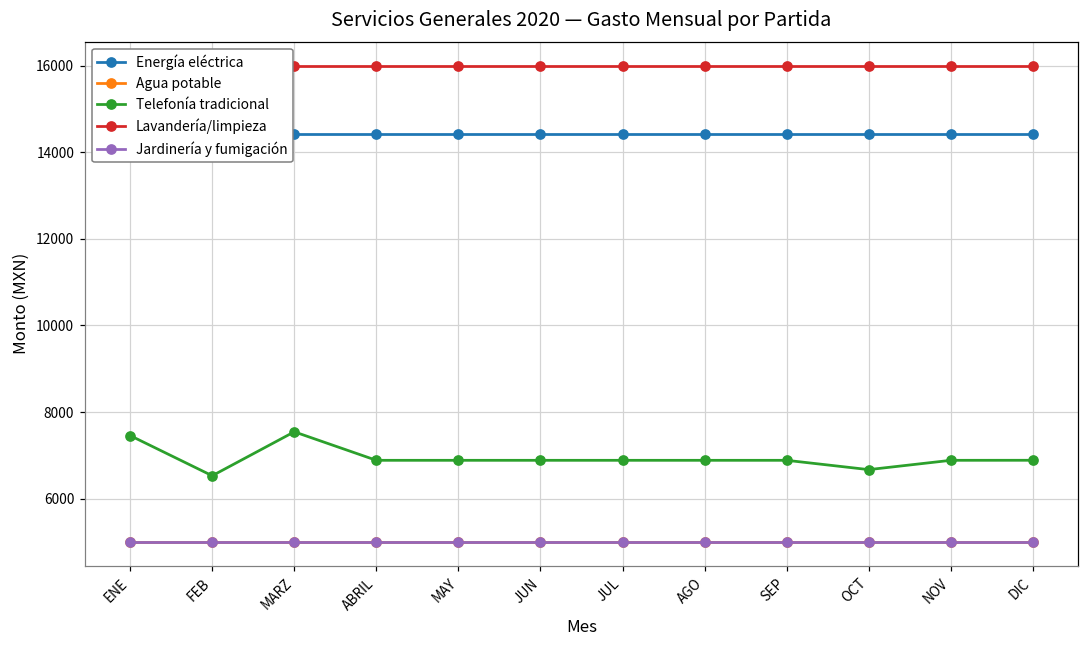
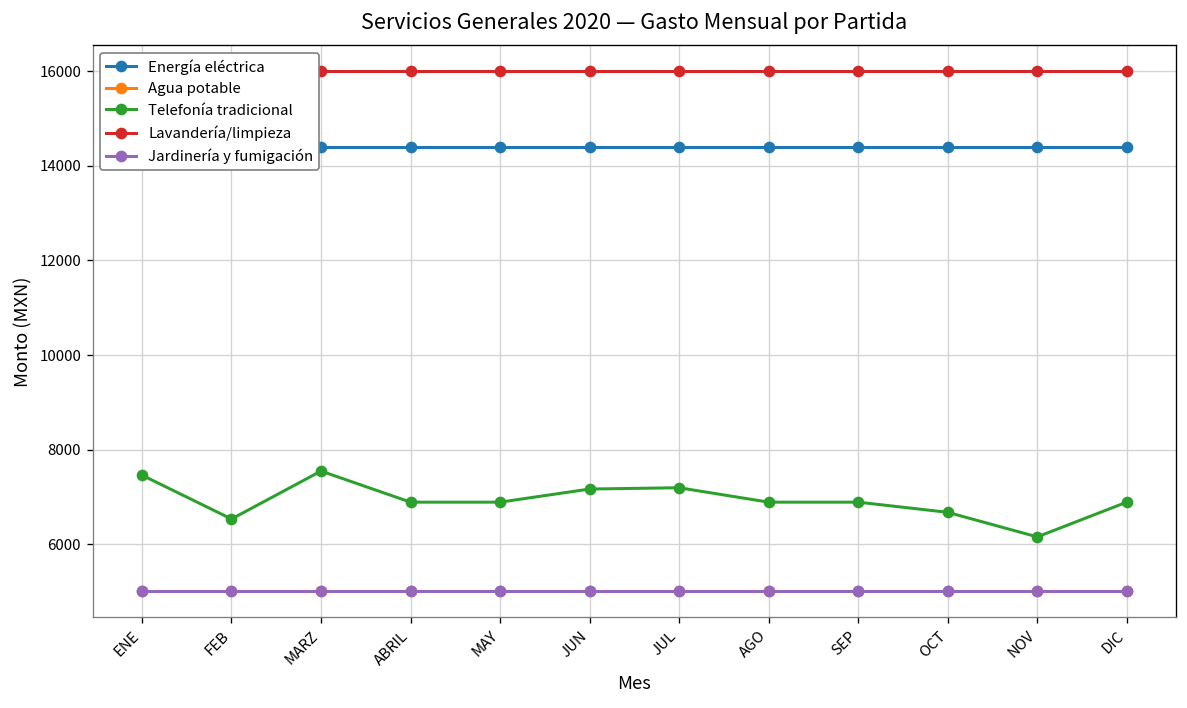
Telefonía tradicional, JUN: 6900 -> 7200
Telefonía tradicional, JUL: 6900 -> 7200
Telefonía tradicional, NOV: 6900 -> 6200
